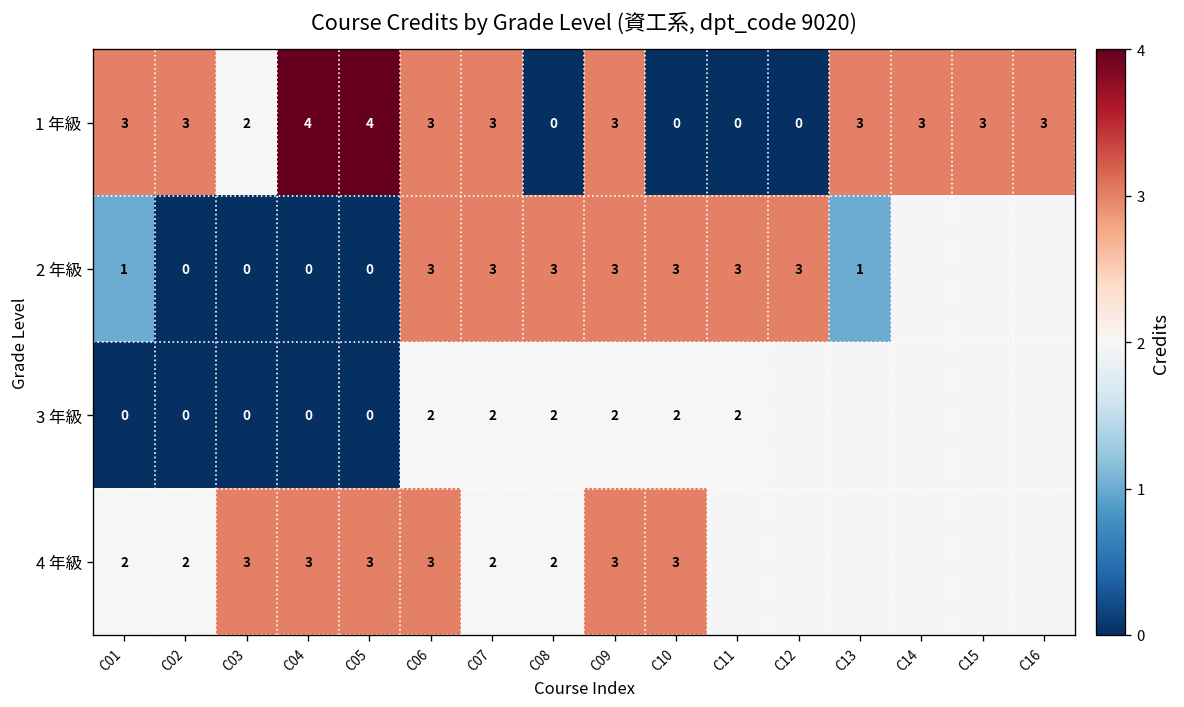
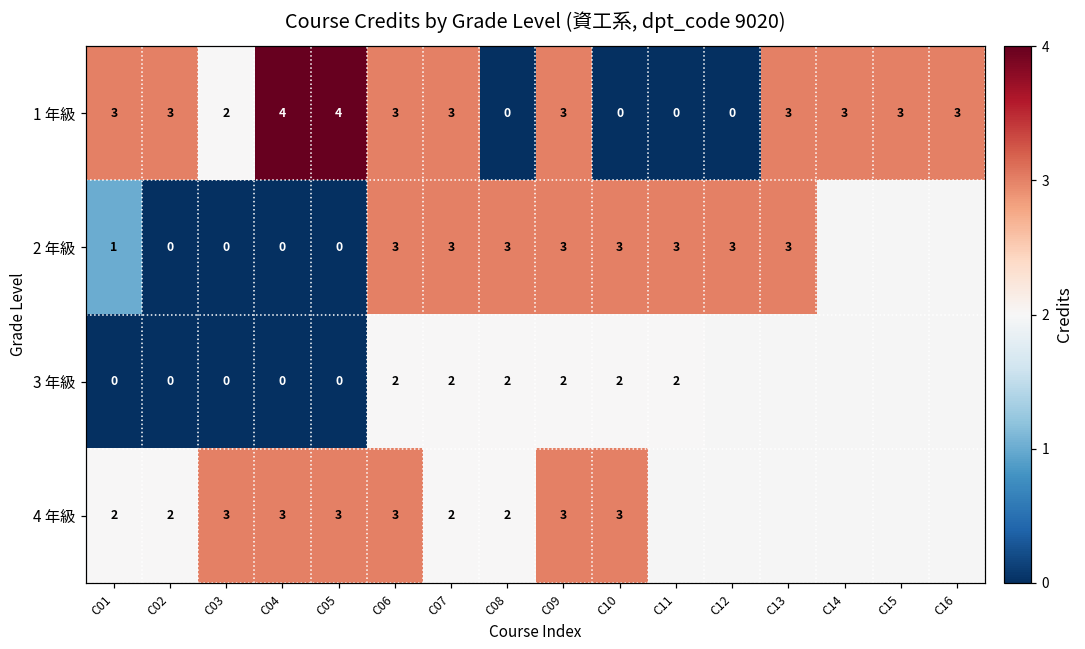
2 年級, C13: 1 -> 3
